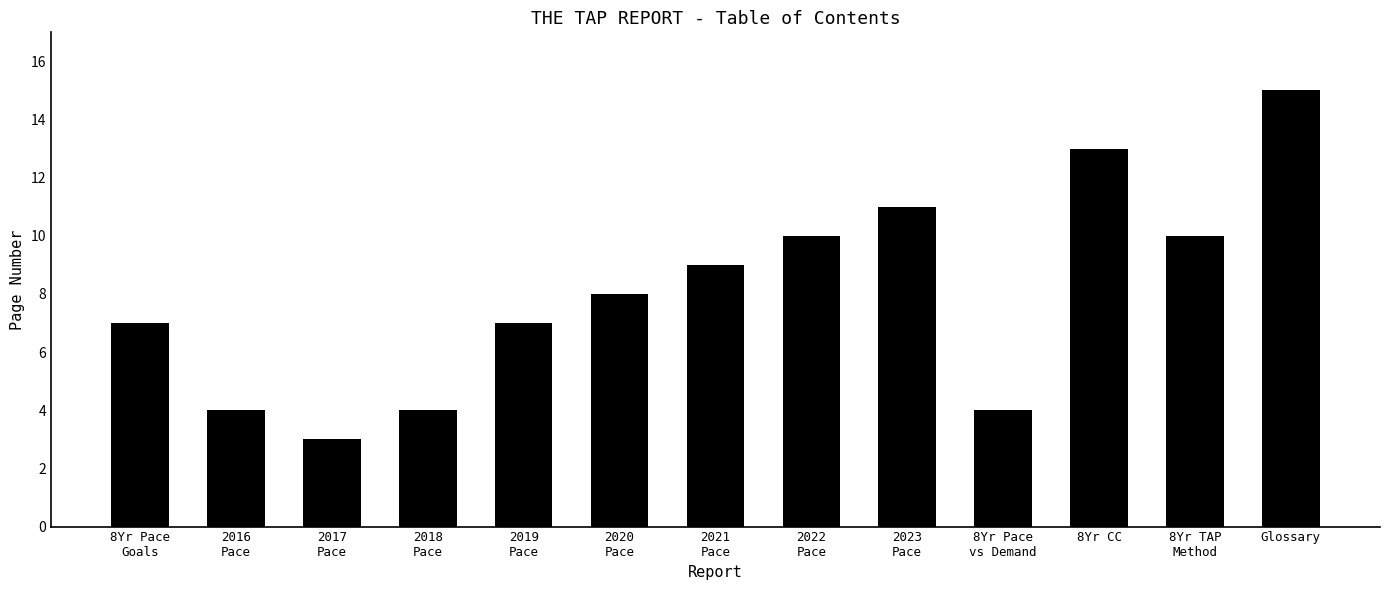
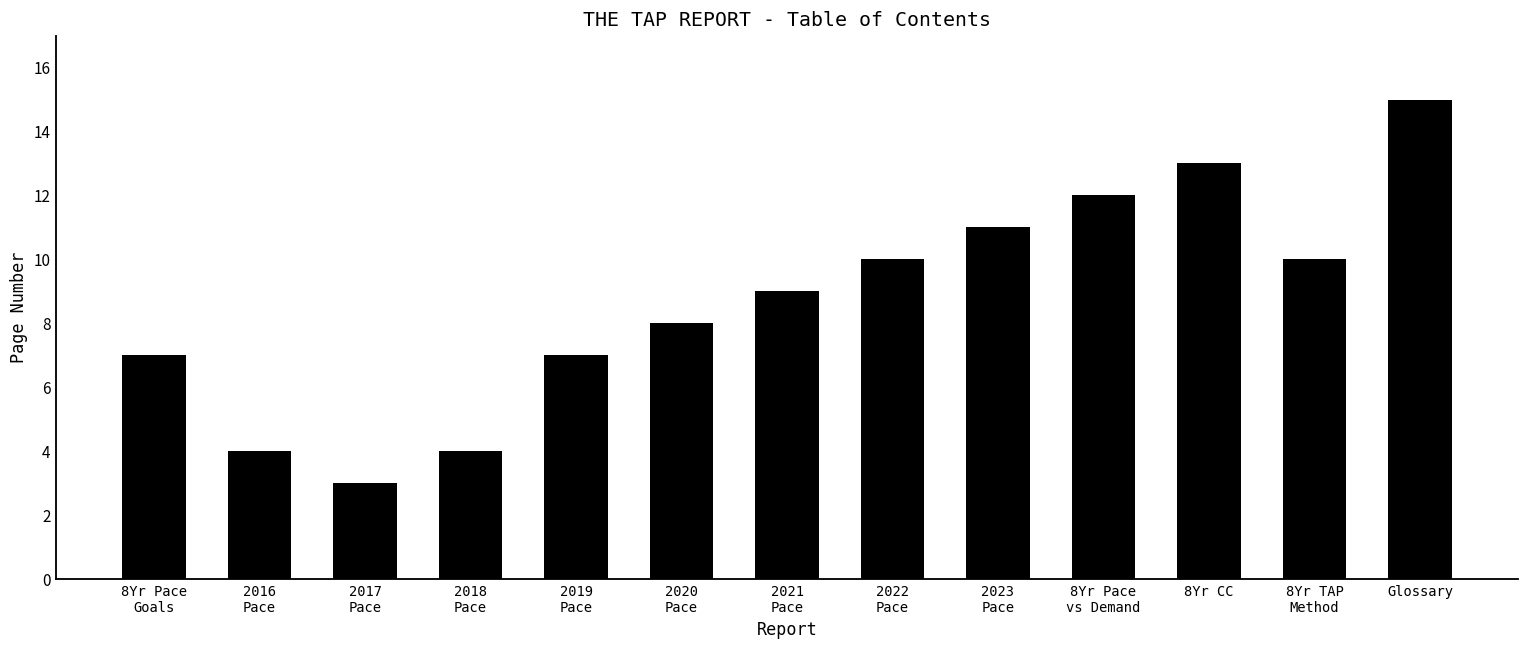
8Yr Pace vs Demand: 4 -> 12
